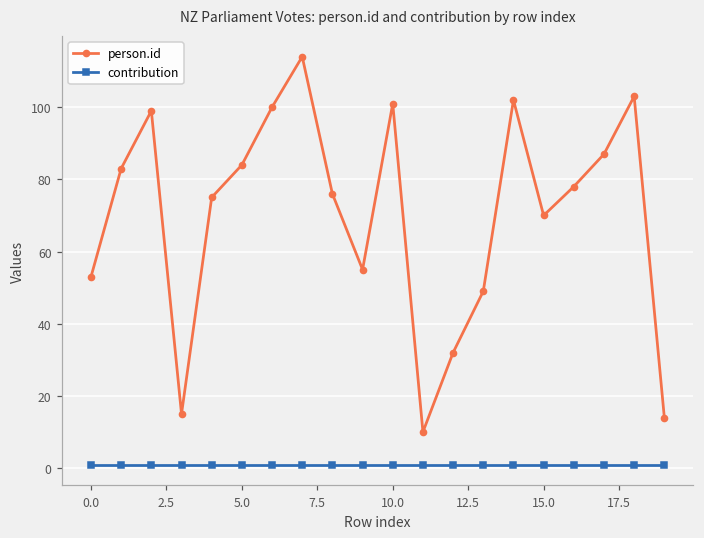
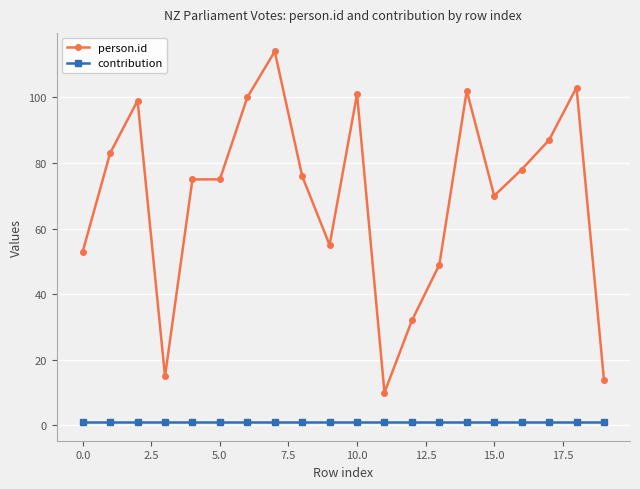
person.id, 5.0: 84 -> 75
